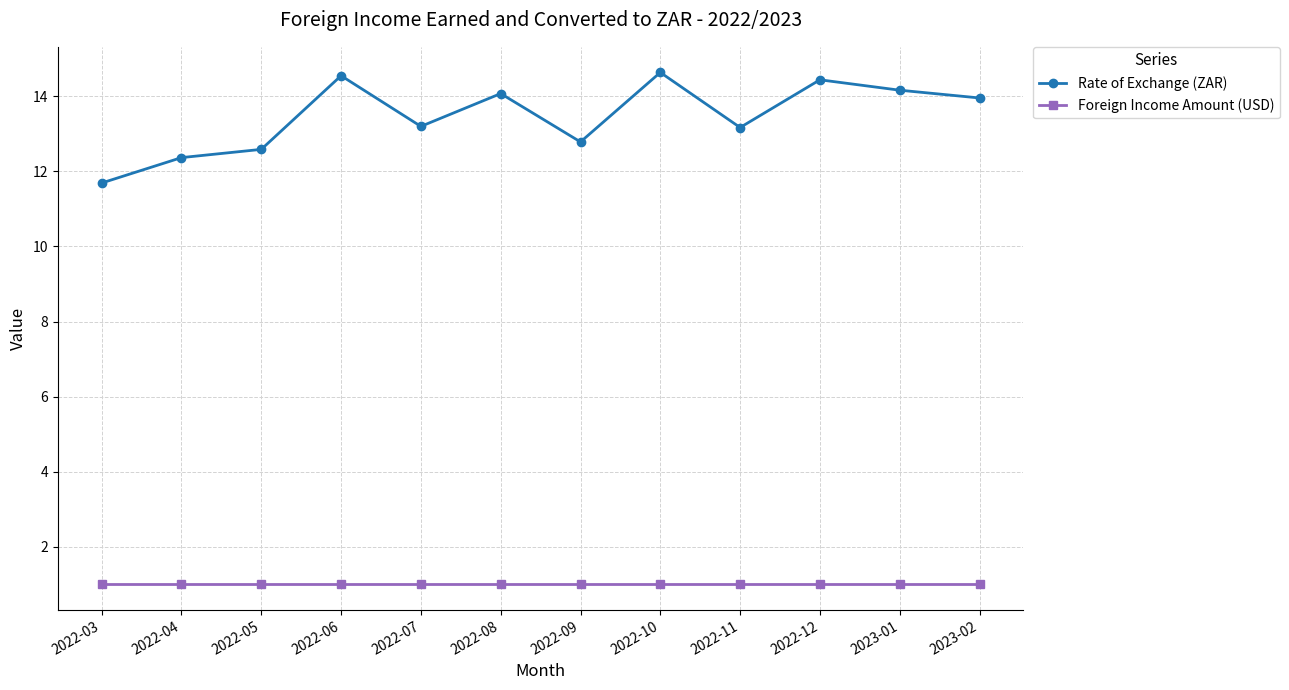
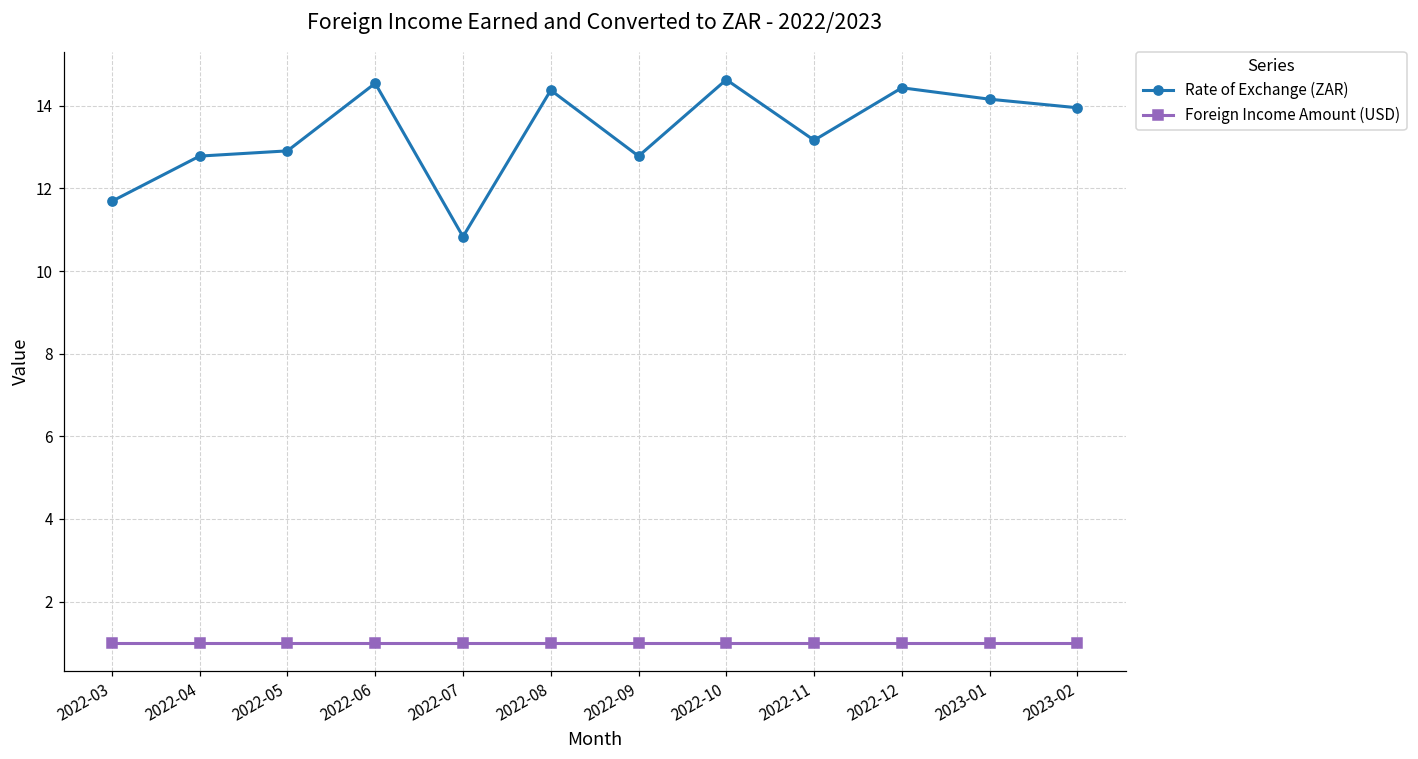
Rate of Exchange (ZAR), 2022-04: 12.4 -> 12.8
Rate of Exchange (ZAR), 2022-05: 12.6 -> 12.9
Rate of Exchange (ZAR), 2022-07: 13.2 -> 10.8
Rate of Exchange (ZAR), 2022-08: 14.1 -> 14.4
